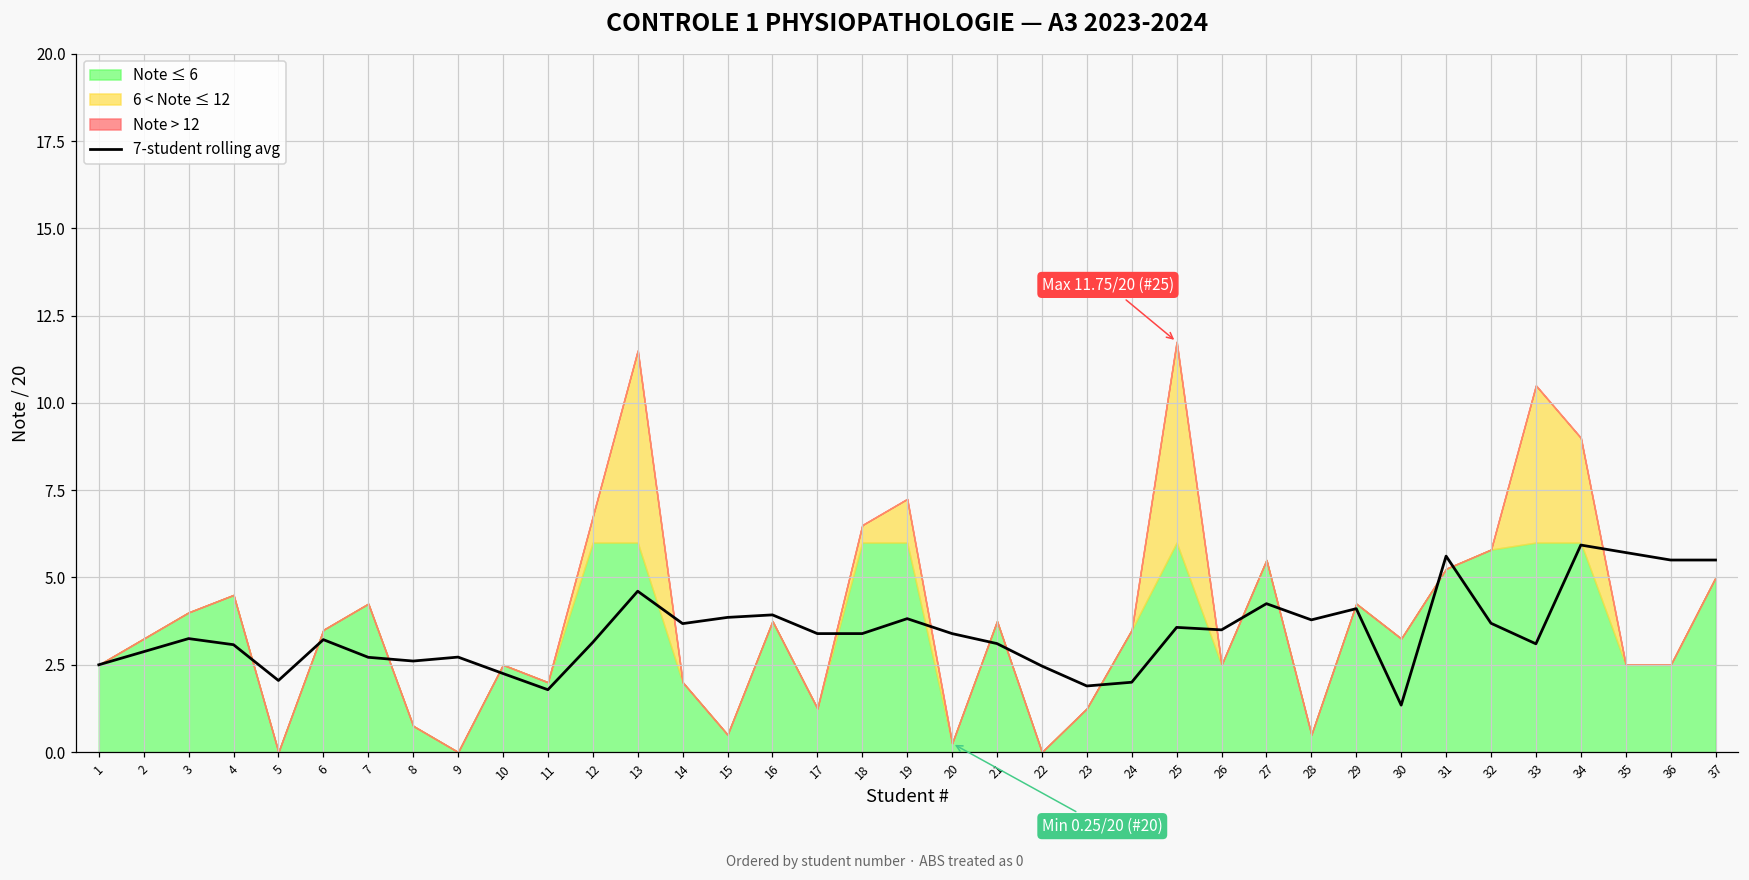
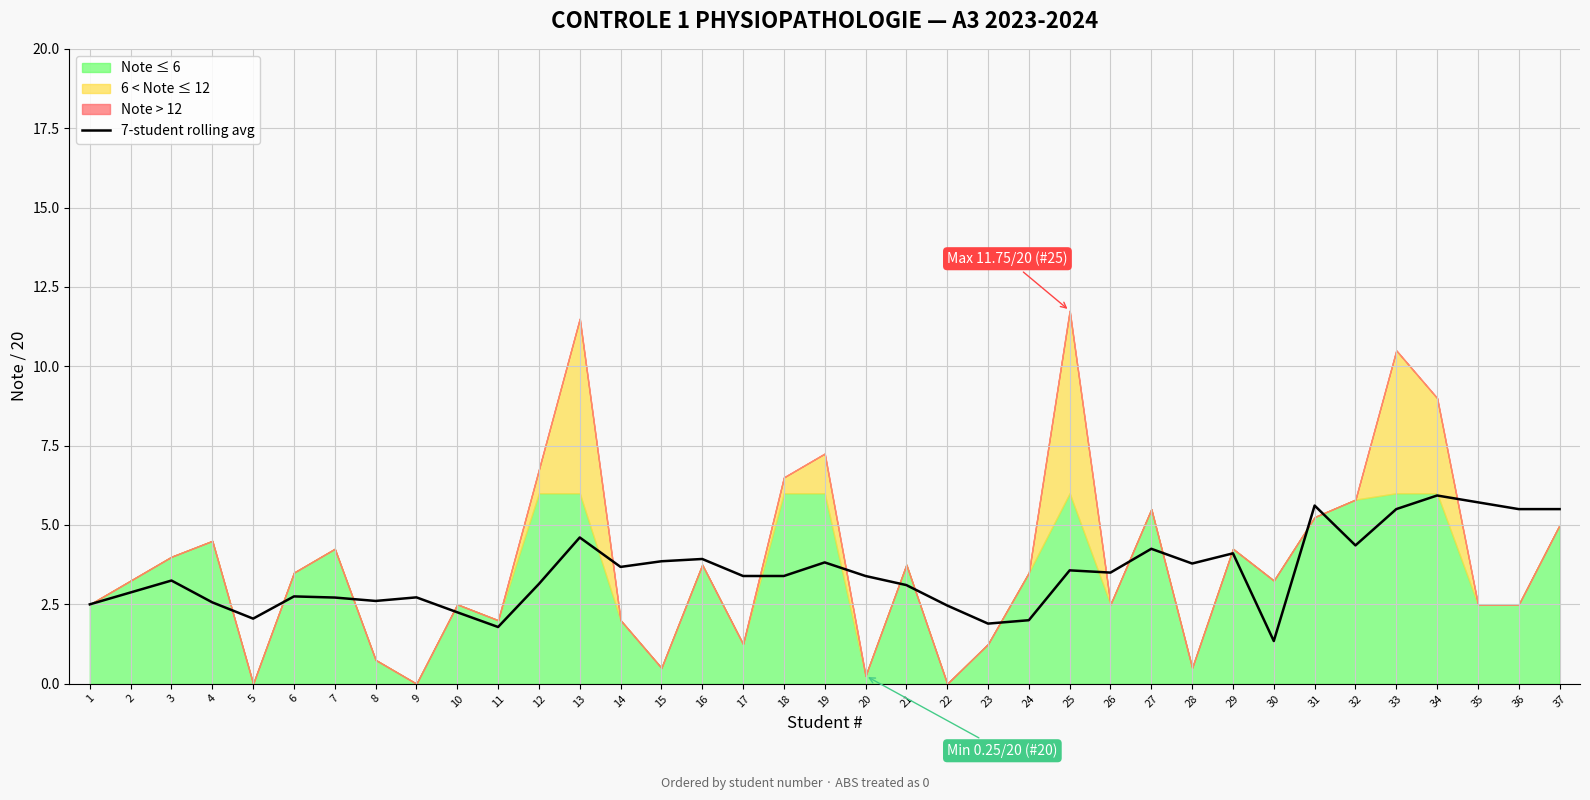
7-student rolling avg, 4: 3.1 -> 2.6
7-student rolling avg, 6: 3.2 -> 2.8
7-student rolling avg, 32: 3.7 -> 4.4
7-student rolling avg, 33: 3.1 -> 5.5
